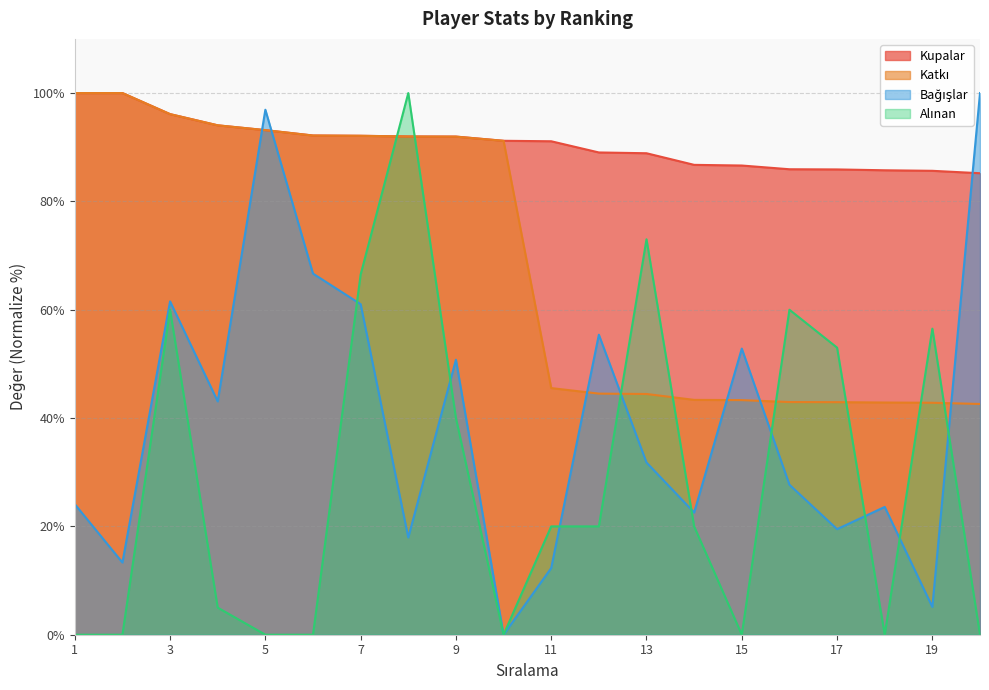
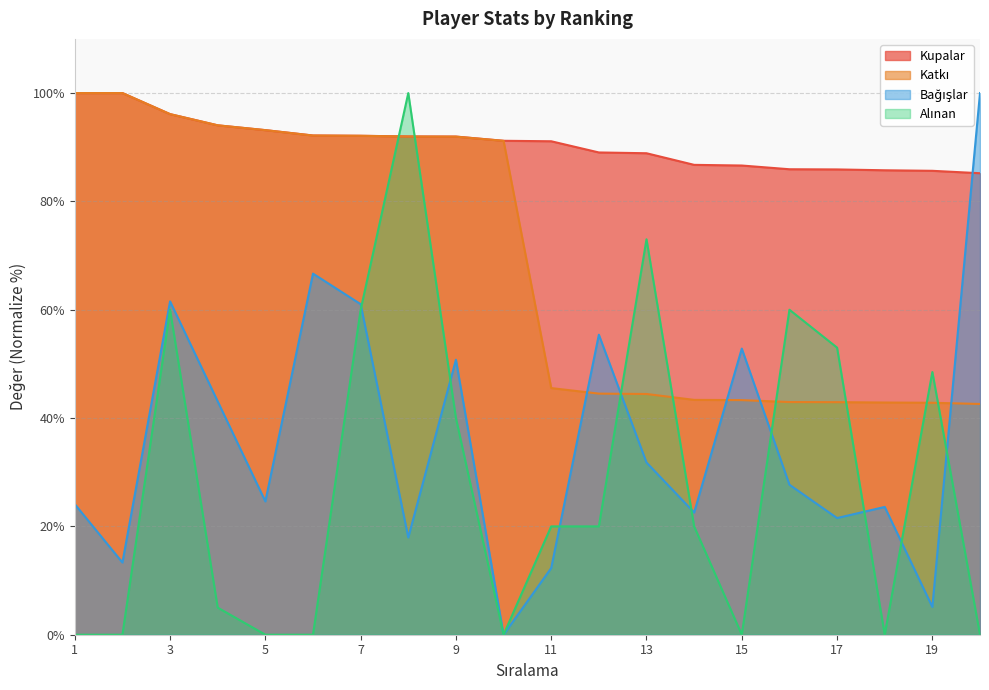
Bağışlar, 5: 97% -> 25%
Alınan, 7: 67% -> 60%
Bağışlar, 17: 19% -> 22%
Alınan, 19: 56% -> 49%
